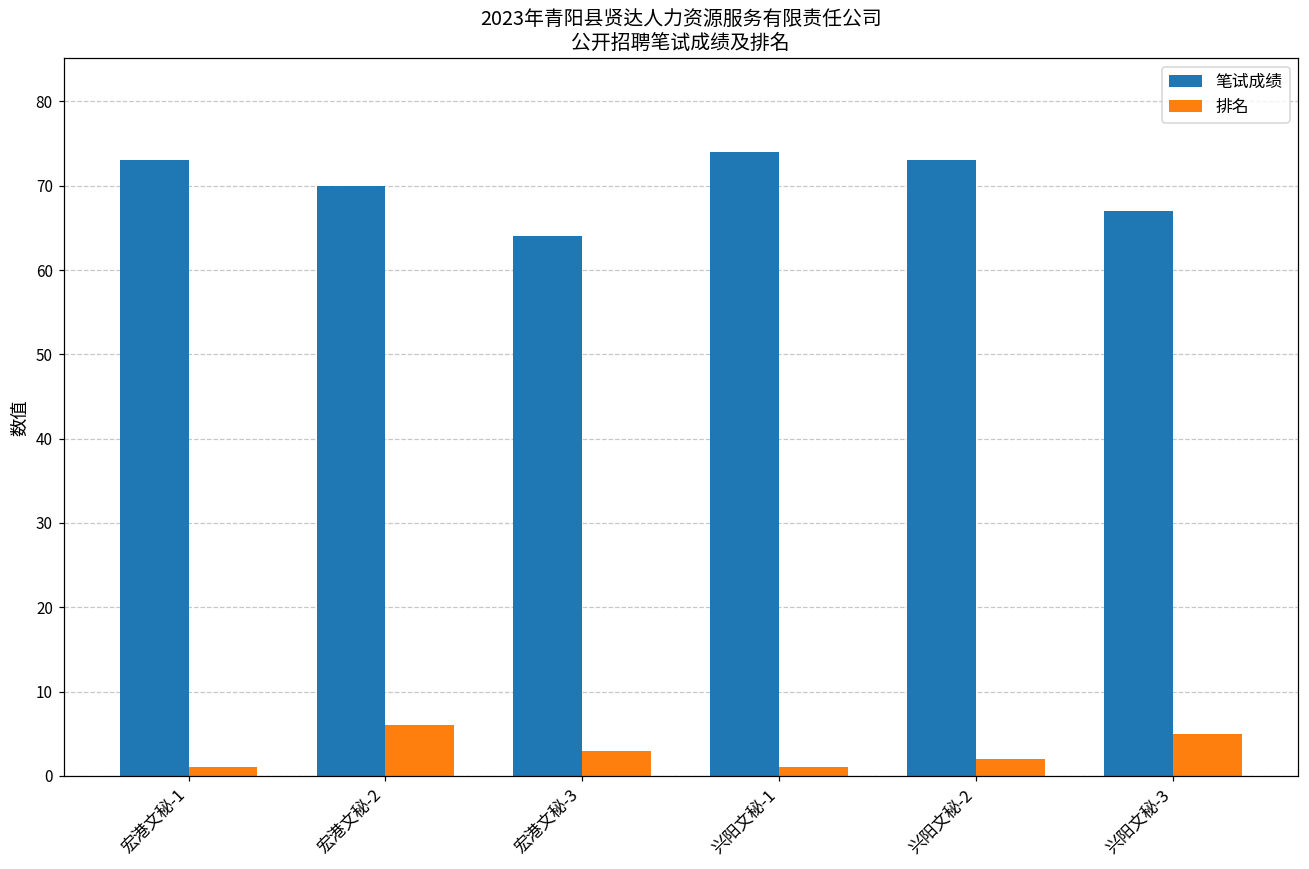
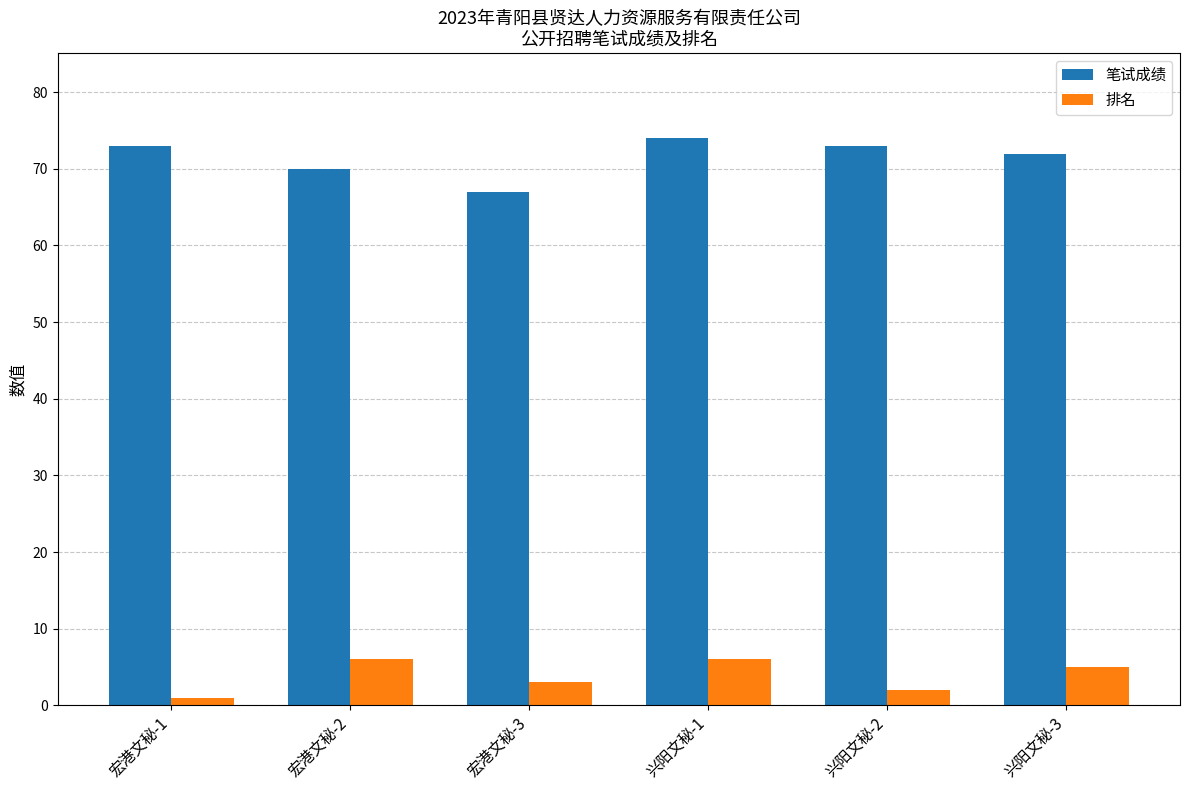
笔试成绩, 宏港文秘-3: 64 -> 67
排名, 兴阳文秘-1: 1 -> 6
笔试成绩, 兴阳文秘-3: 67 -> 72
